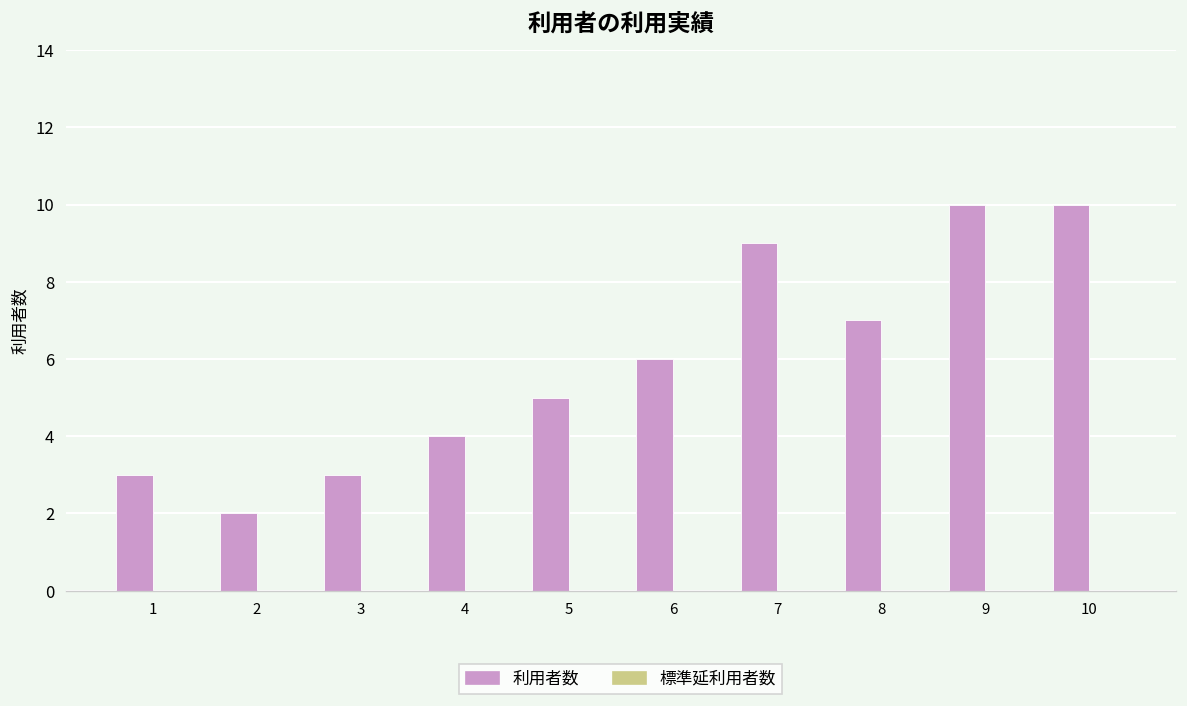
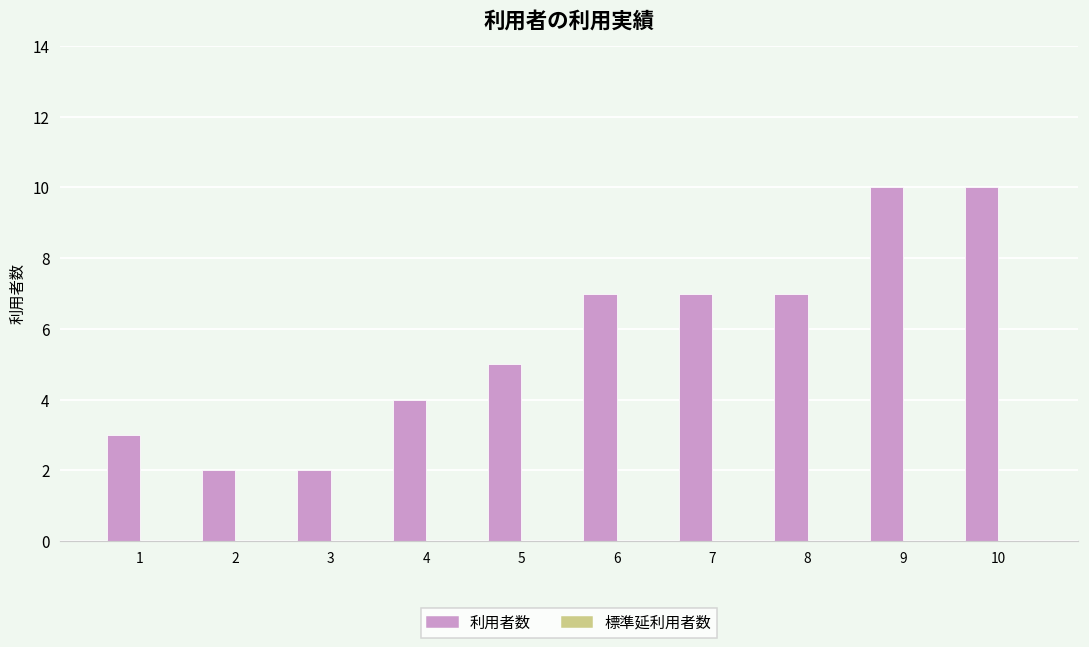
利用者数, 3: 3 -> 2
利用者数, 6: 6 -> 7
利用者数, 7: 9 -> 7
